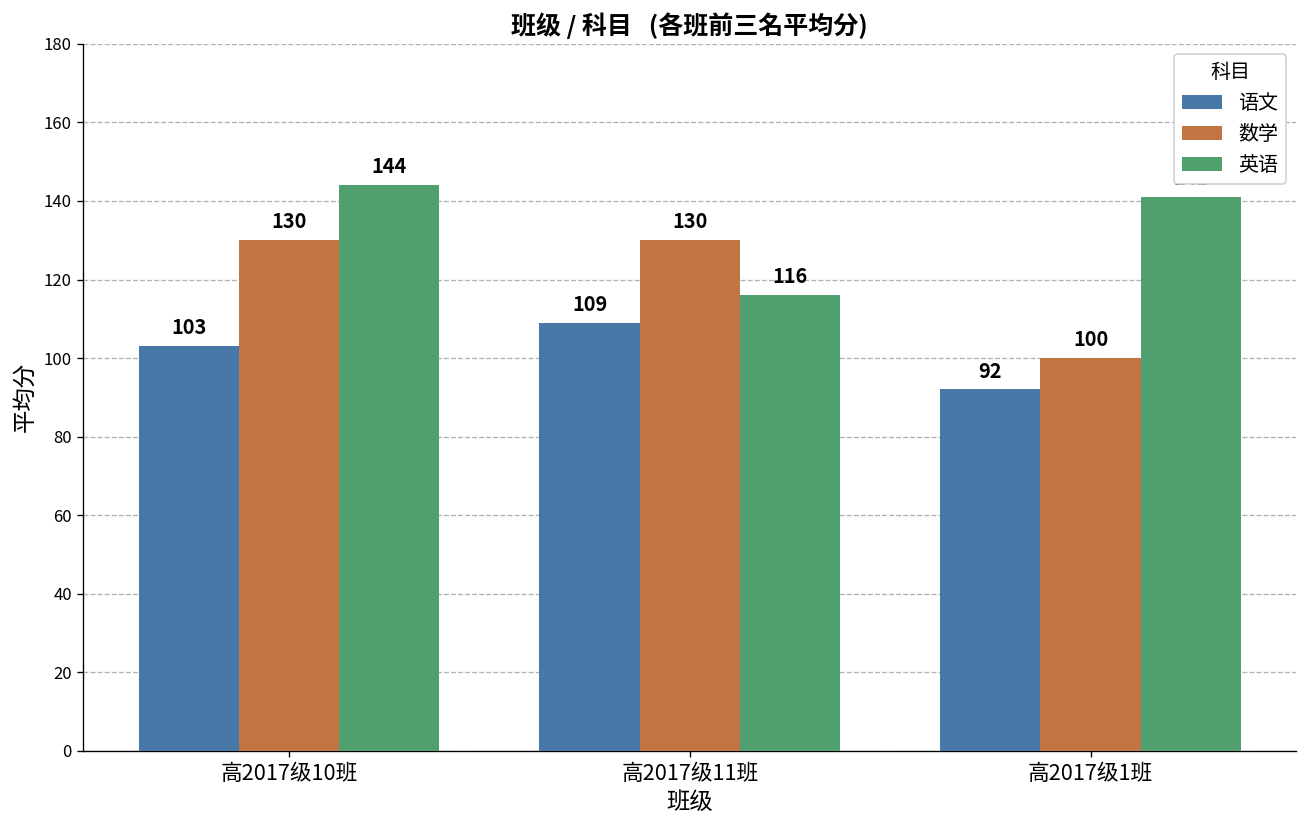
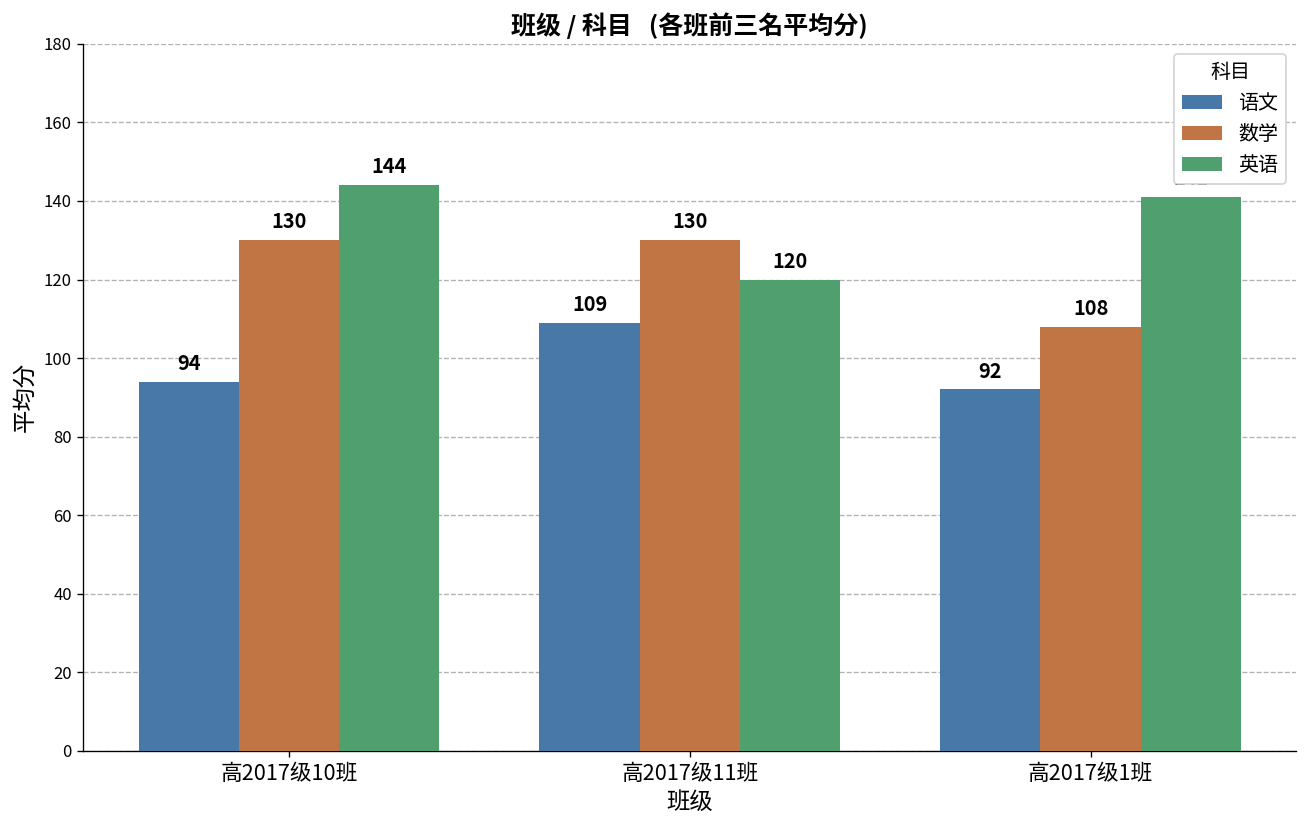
语文, 高2017级10班: 103 -> 94
英语, 高2017级11班: 116 -> 120
数学, 高2017级1班: 100 -> 108
